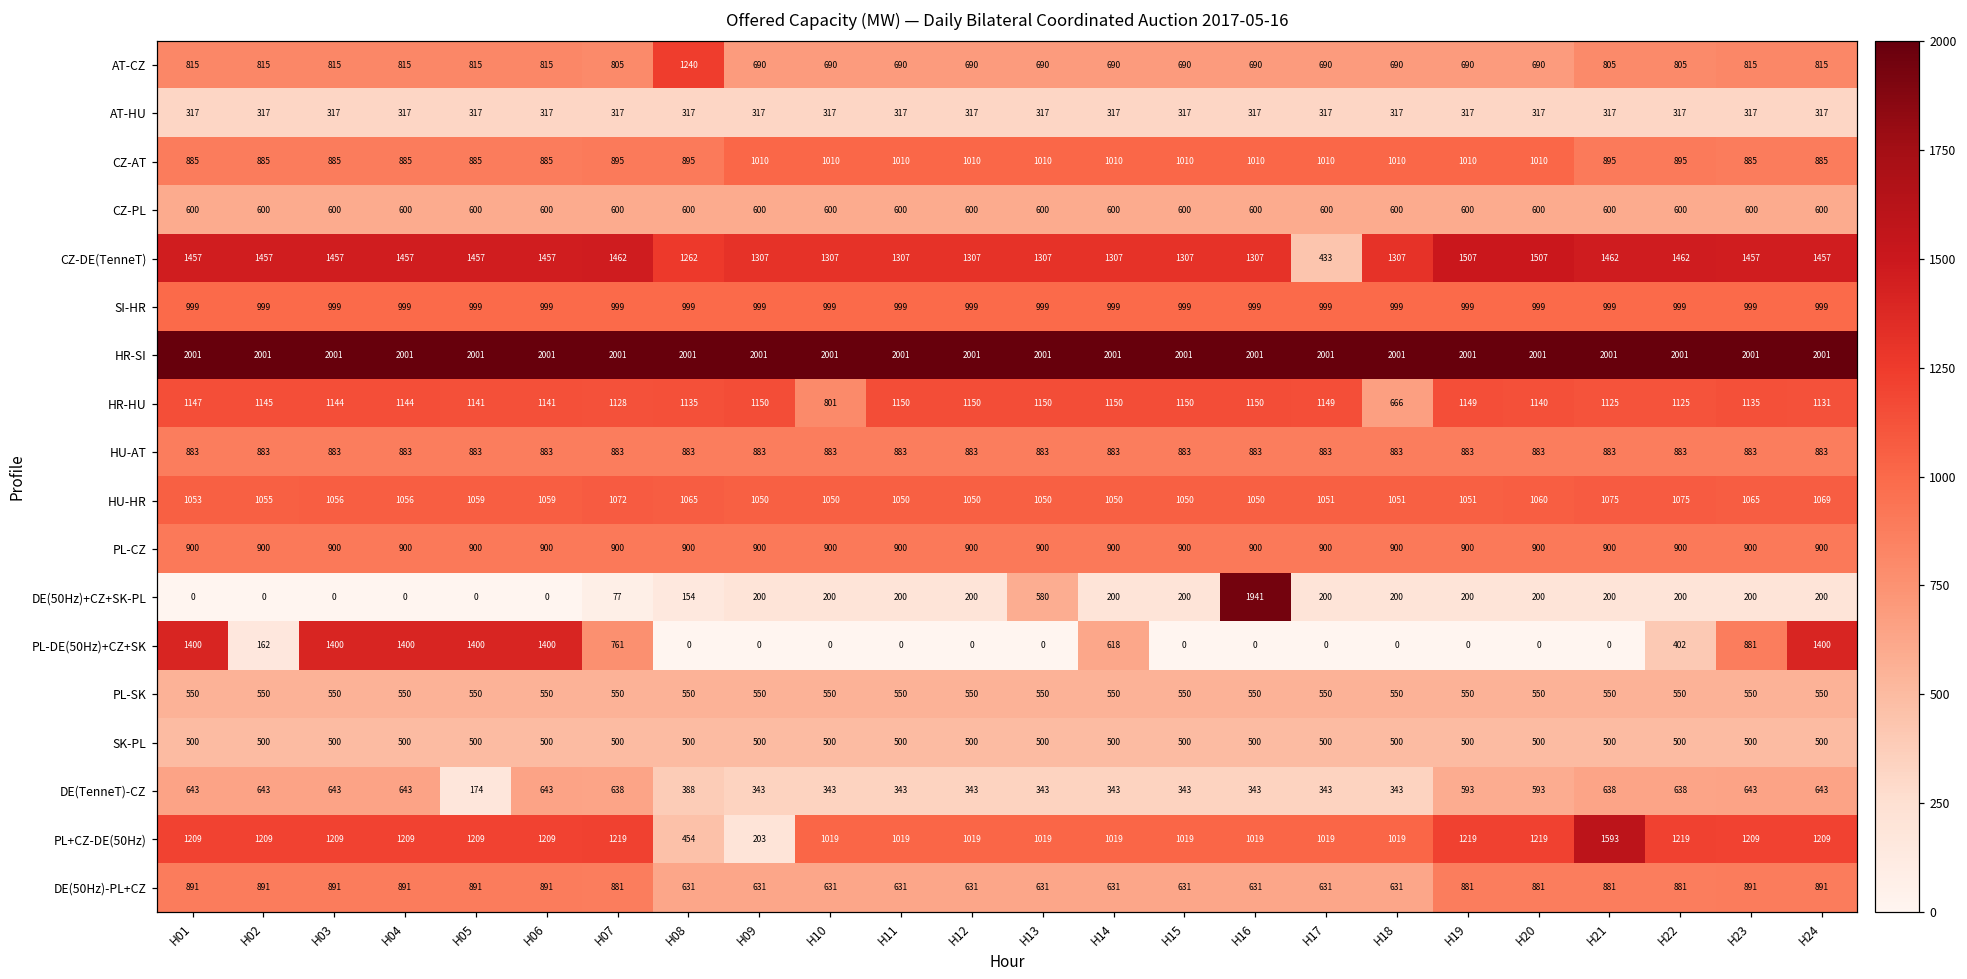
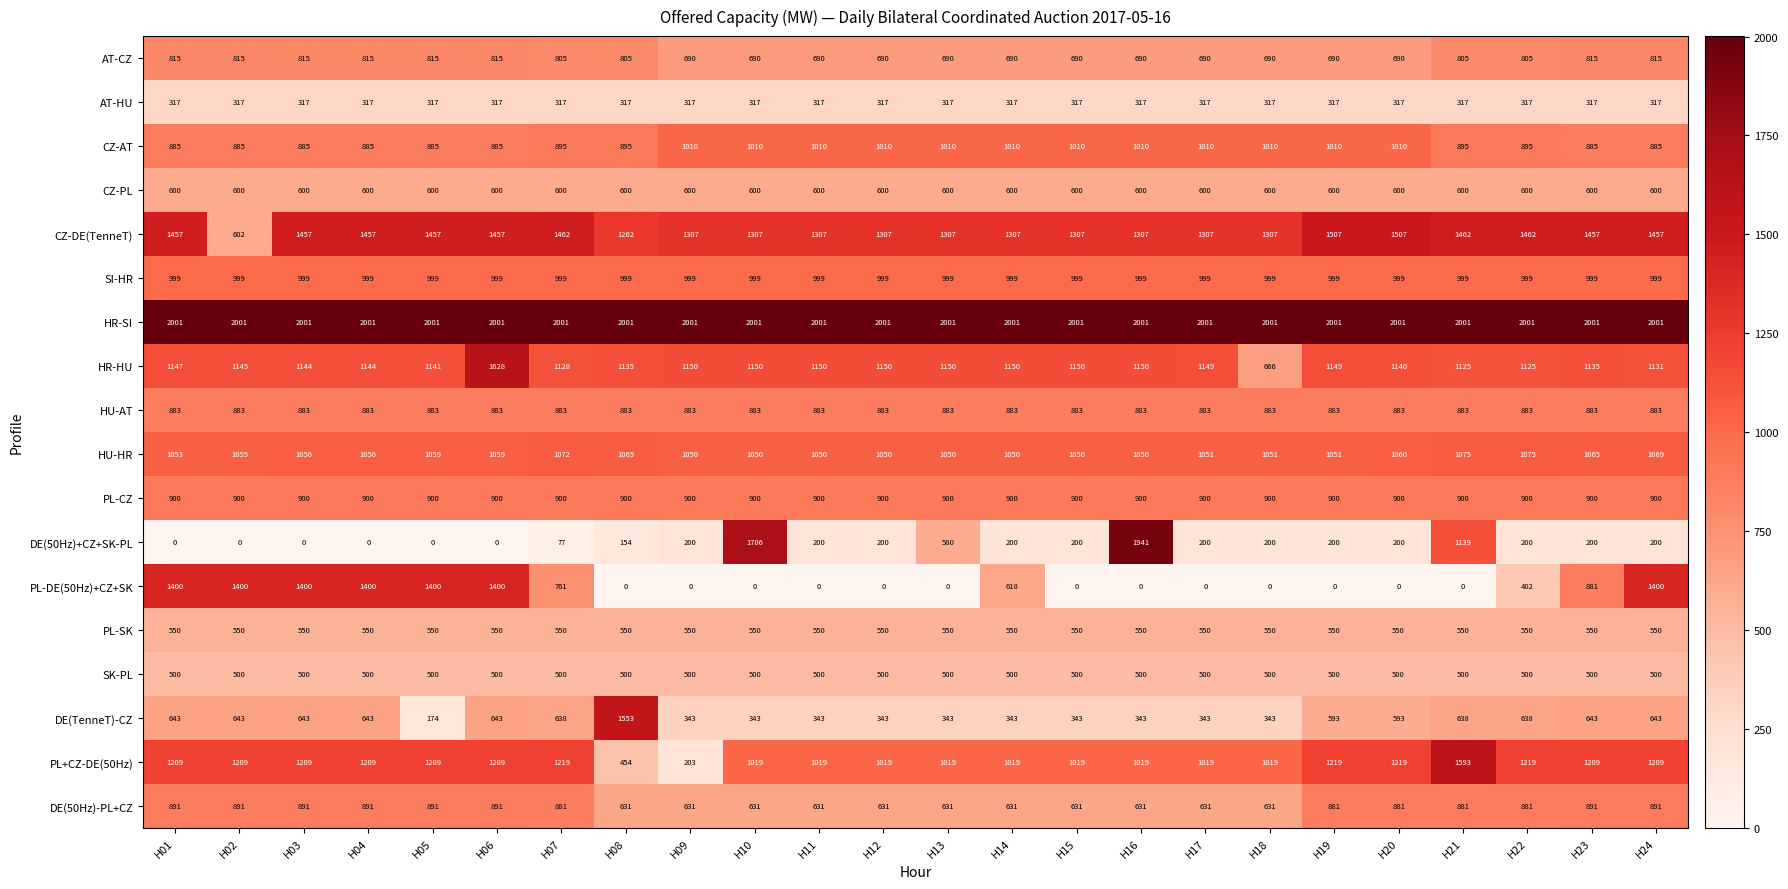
AT-CZ, H08: 1240 -> 805
CZ-DE(TenneT), H02: 1457 -> 602
CZ-DE(TenneT), H17: 433 -> 1307
HR-HU, H06: 1141 -> 1628
HR-HU, H10: 801 -> 1150
DE(50Hz)+CZ+SK-PL, H10: 200 -> 1706
DE(50Hz)+CZ+SK-PL, H21: 200 -> 1139
PL-DE(50Hz)+CZ+SK, H02: 162 -> 1400
DE(TenneT)-CZ, H08: 388 -> 1553
